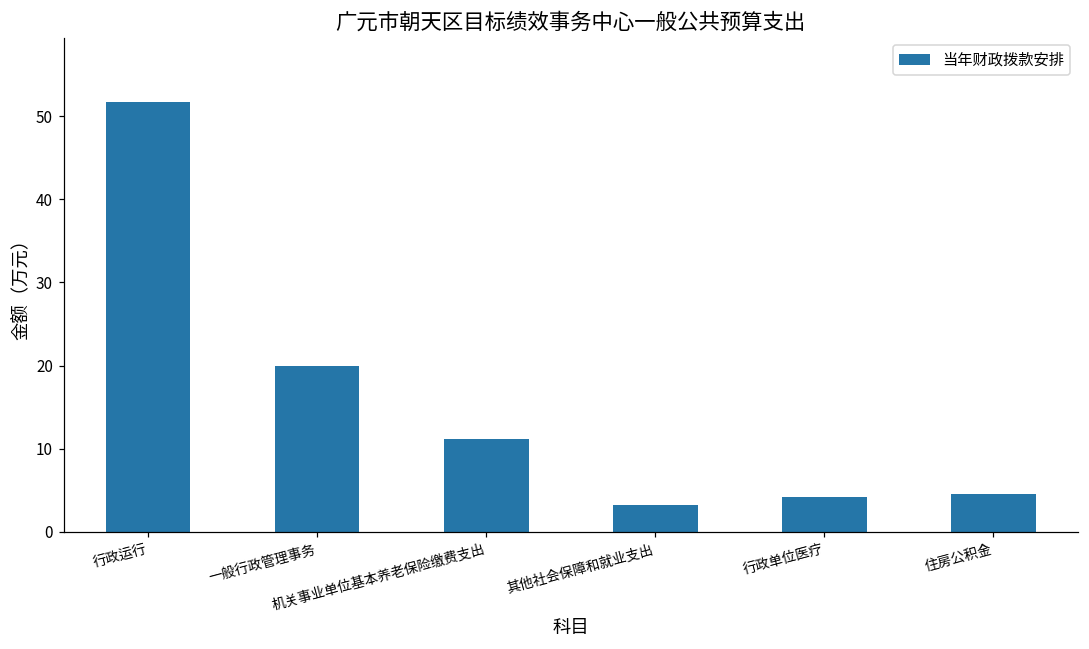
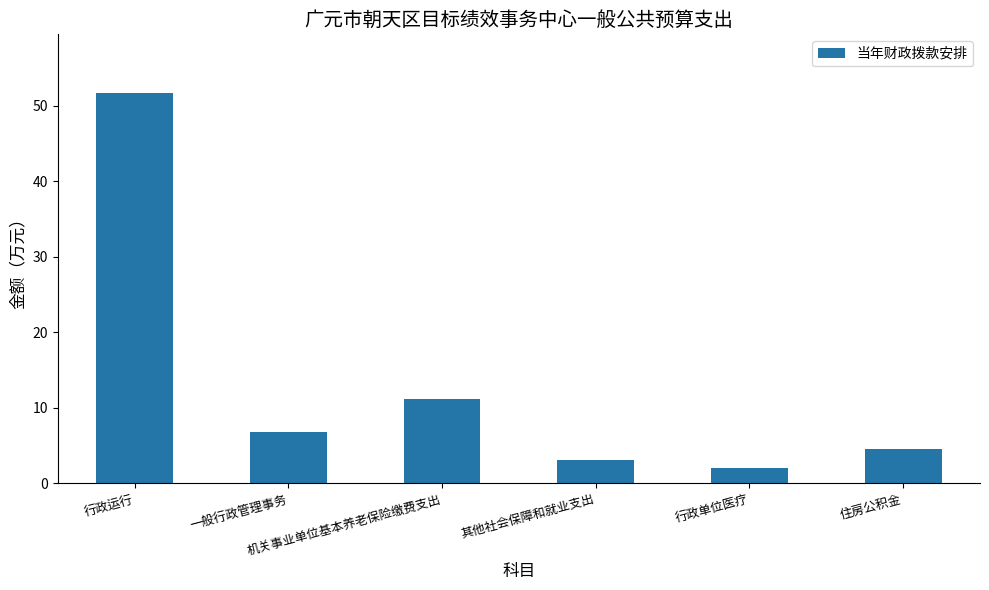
一般行政管理事务: 20 -> 7
行政单位医疗: 4 -> 2
